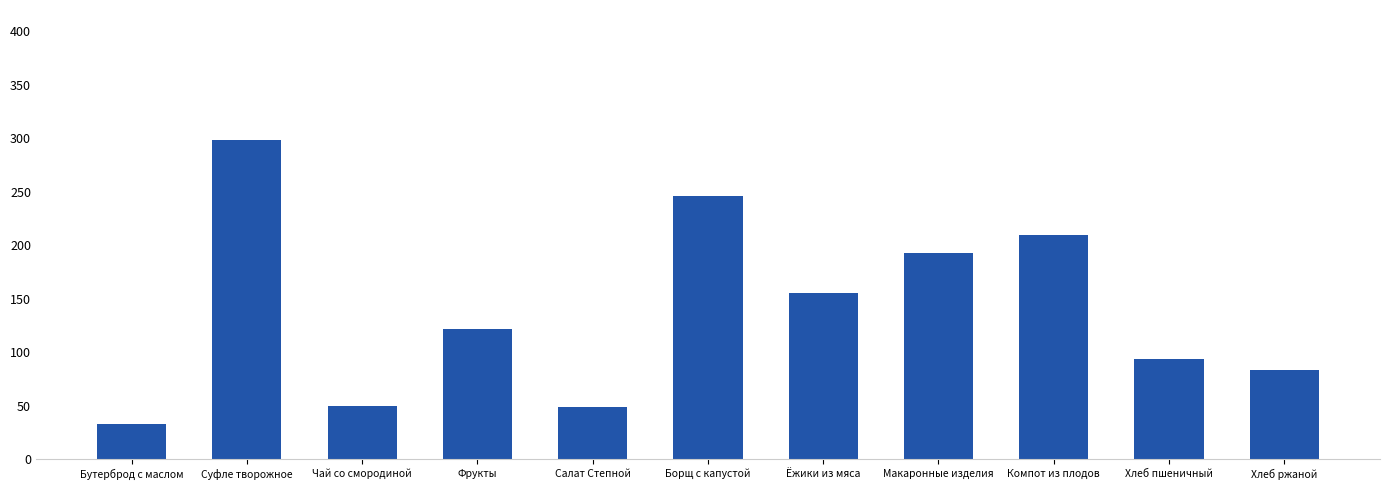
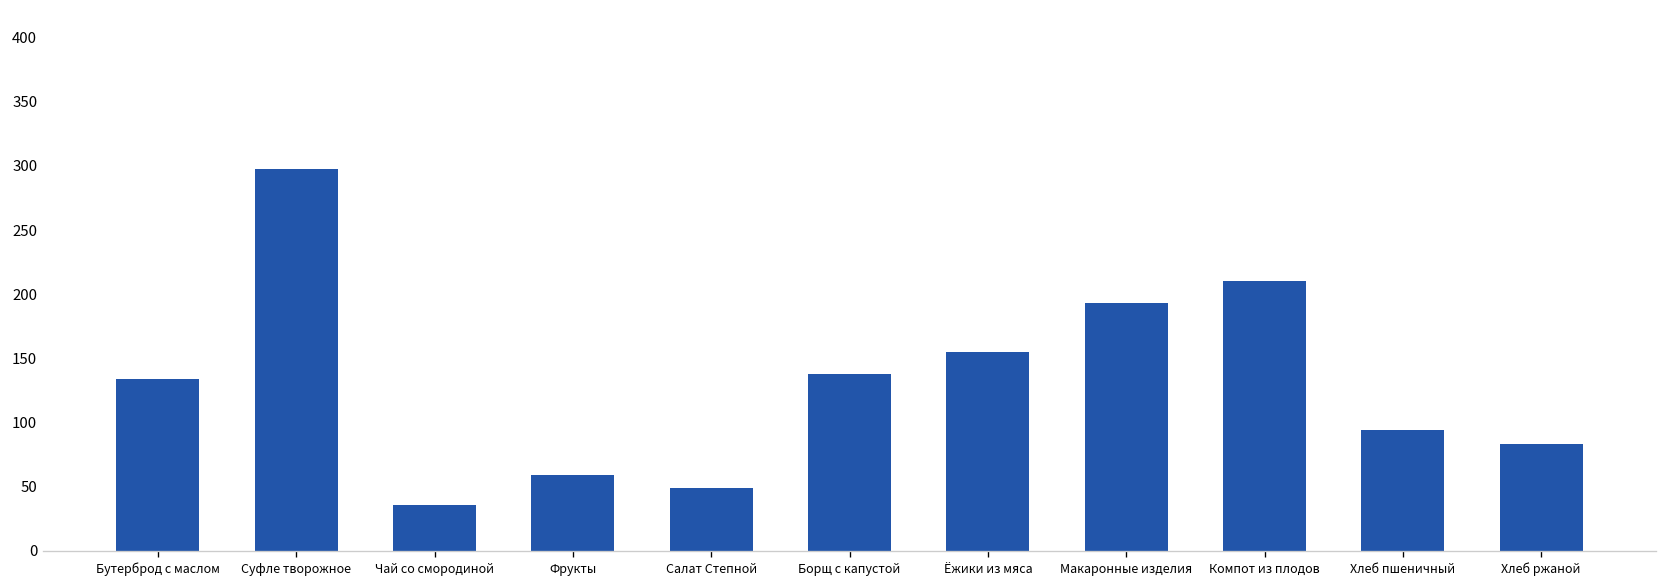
Бутерброд с маслом: 33 -> 134
Чай со смородиной: 50 -> 36
Фрукты: 122 -> 59
Борщ с капустой: 246 -> 138
